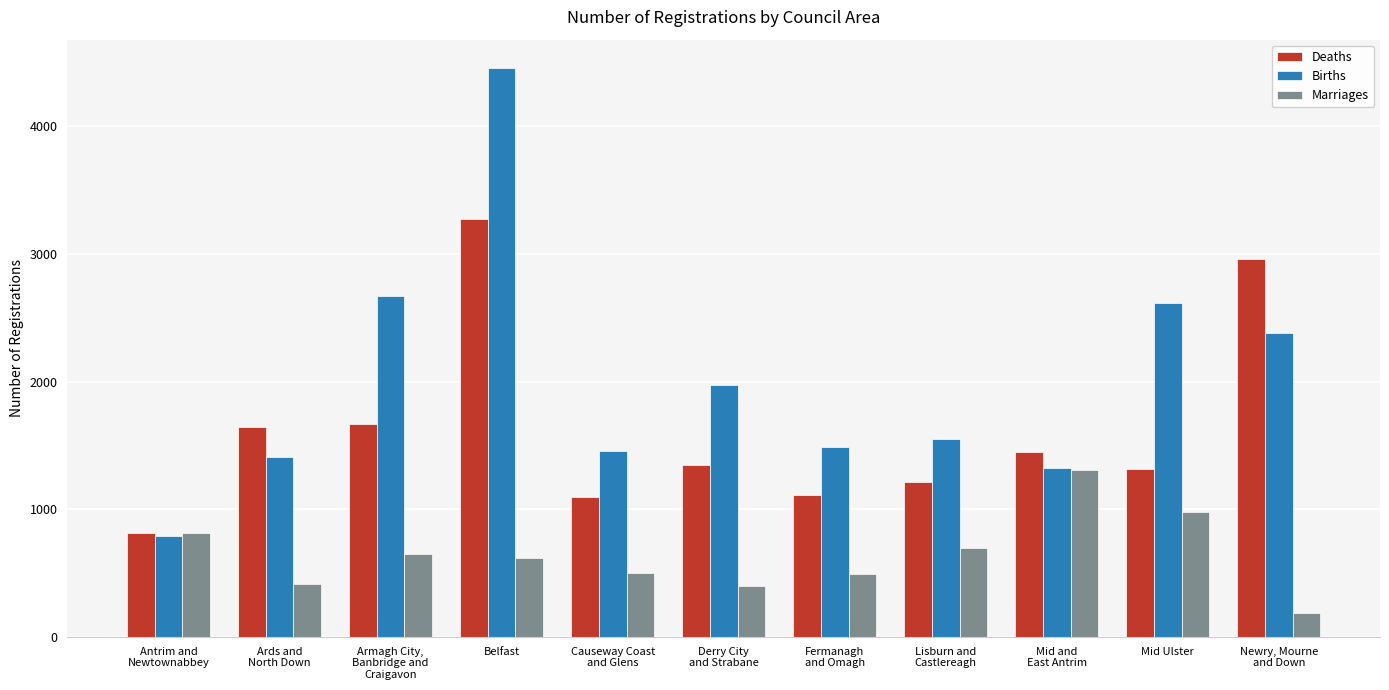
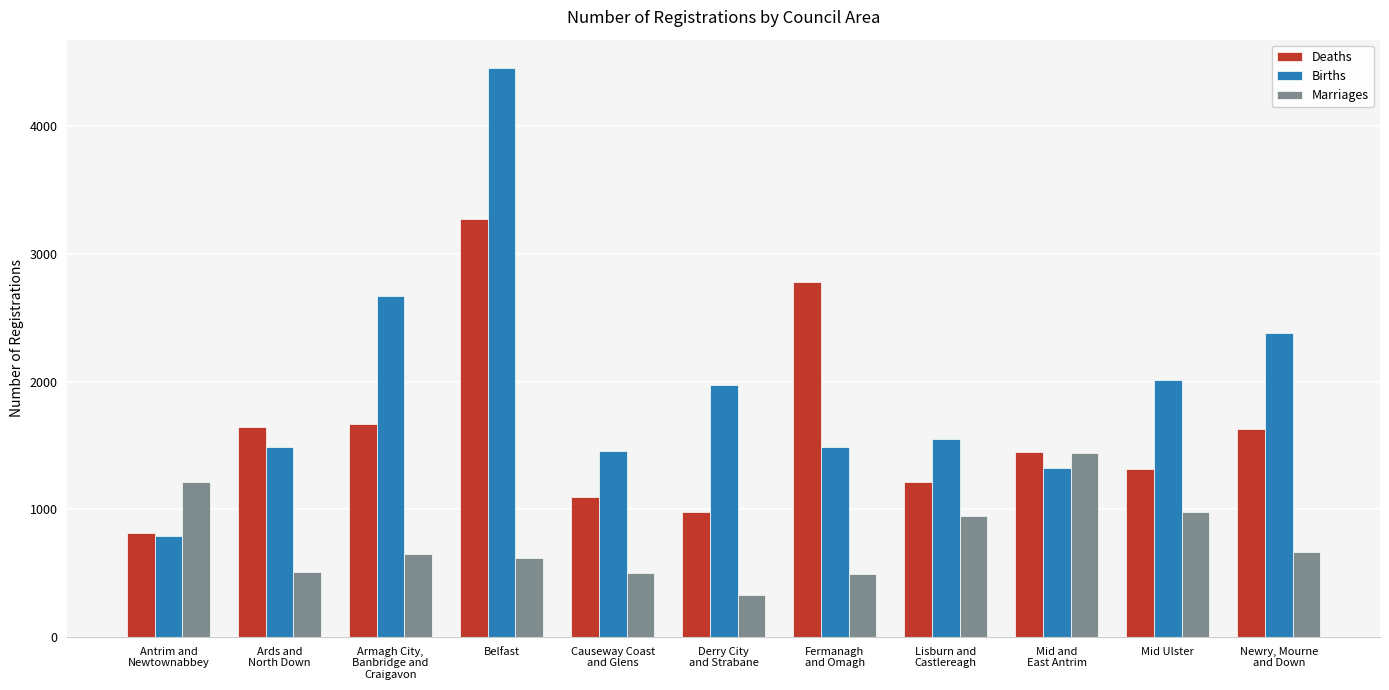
Marriages, Antrim and Newtownabbey: 820 -> 1210
Births, Ards and North Down: 1410 -> 1490
Marriages, Ards and North Down: 420 -> 510
Deaths, Derry City and Strabane: 1350 -> 980
Marriages, Derry City and Strabane: 400 -> 330
Deaths, Fermanagh and Omagh: 1120 -> 2780
Marriages, Lisburn and Castlereagh: 700 -> 950
Marriages, Mid and East Antrim: 1310 -> 1440
Births, Mid Ulster: 2610 -> 2010
Deaths, Newry, Mourne and Down: 2960 -> 1630
Marriages, Newry, Mourne and Down: 190 -> 670
